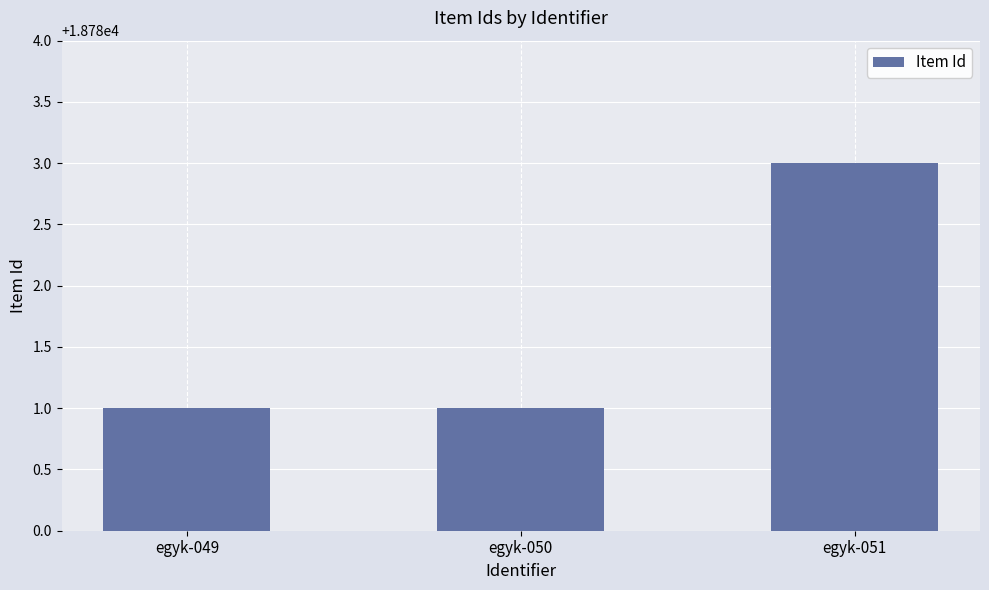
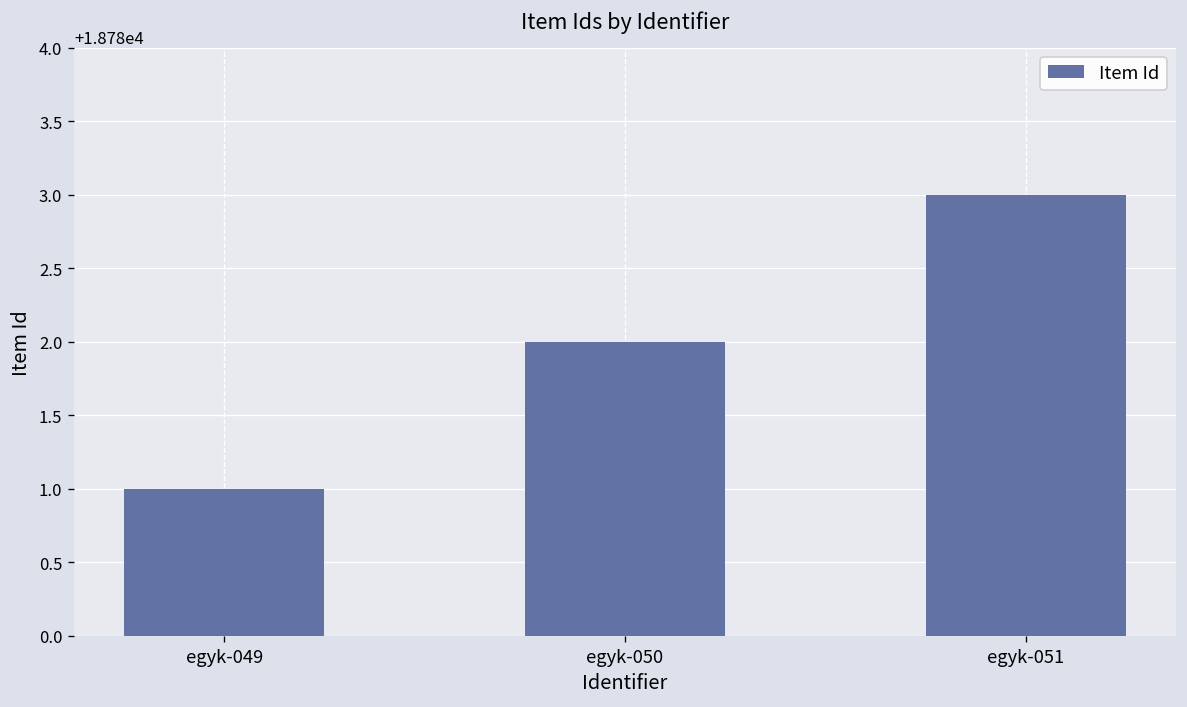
egyk-050: 18781 -> 18782
